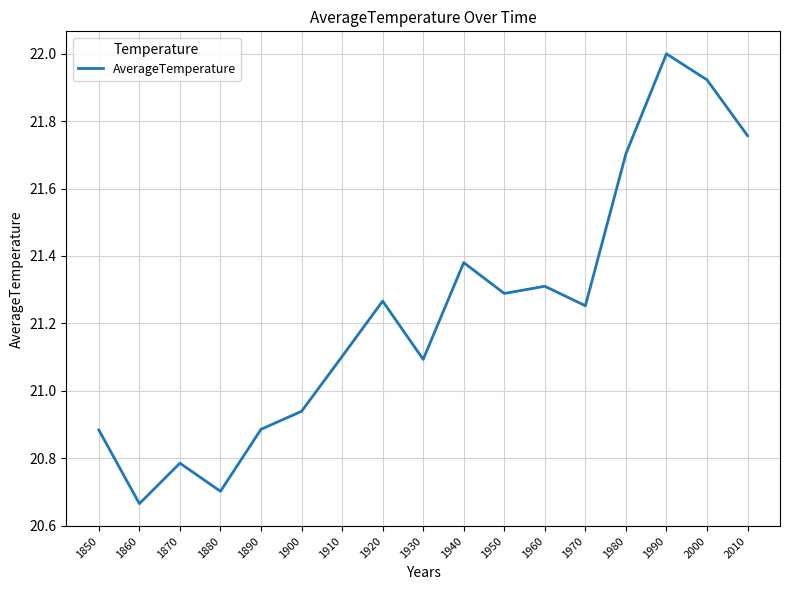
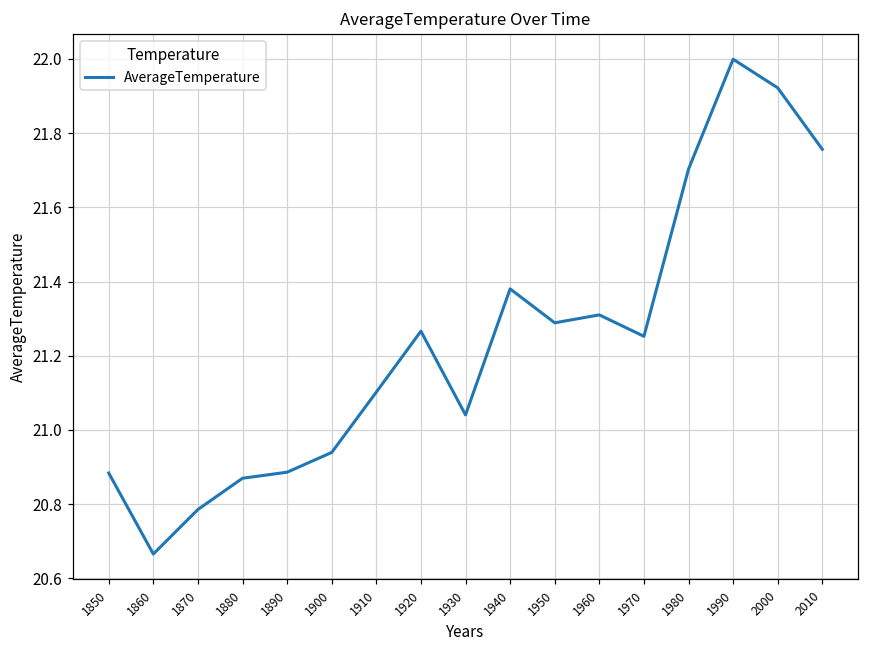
1880: 20.70 -> 20.87
1930: 21.09 -> 21.04
